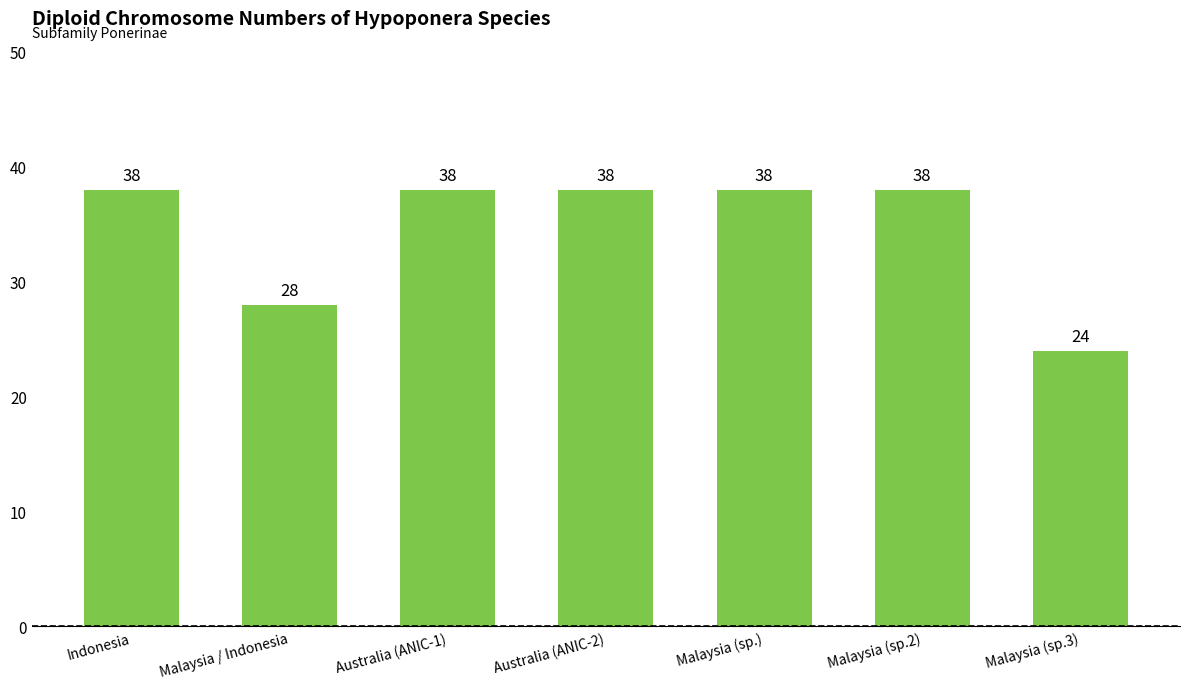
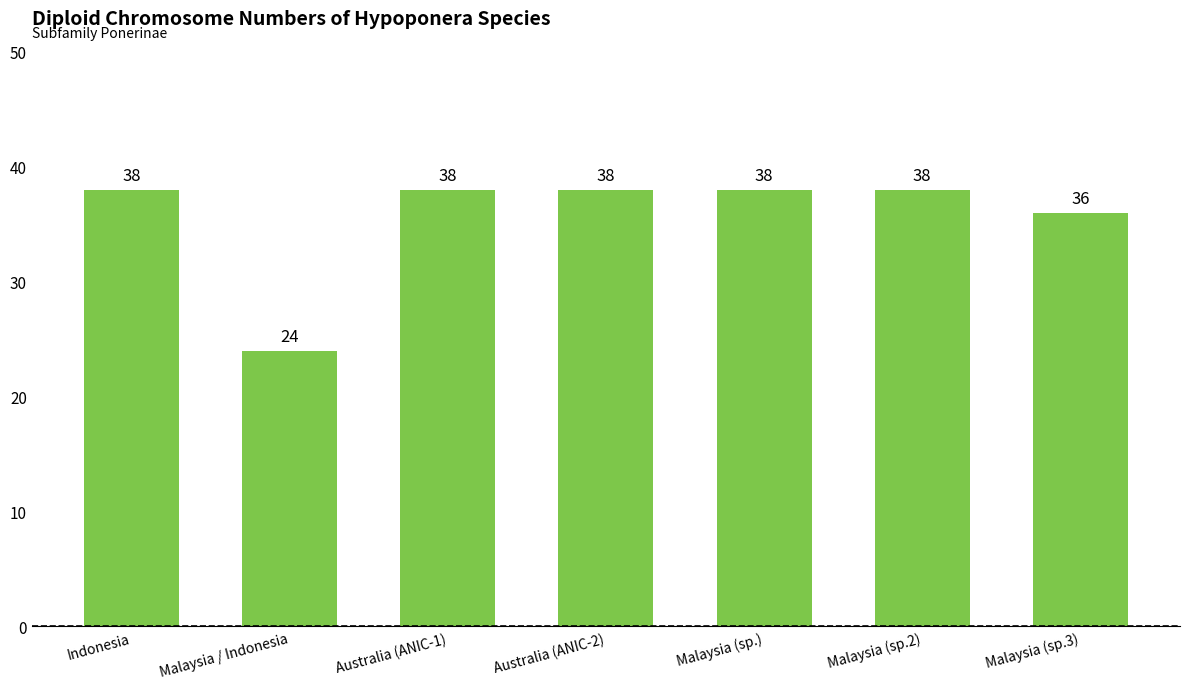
Malaysia / Indonesia: 28 -> 24
Malaysia (sp.3): 24 -> 36
